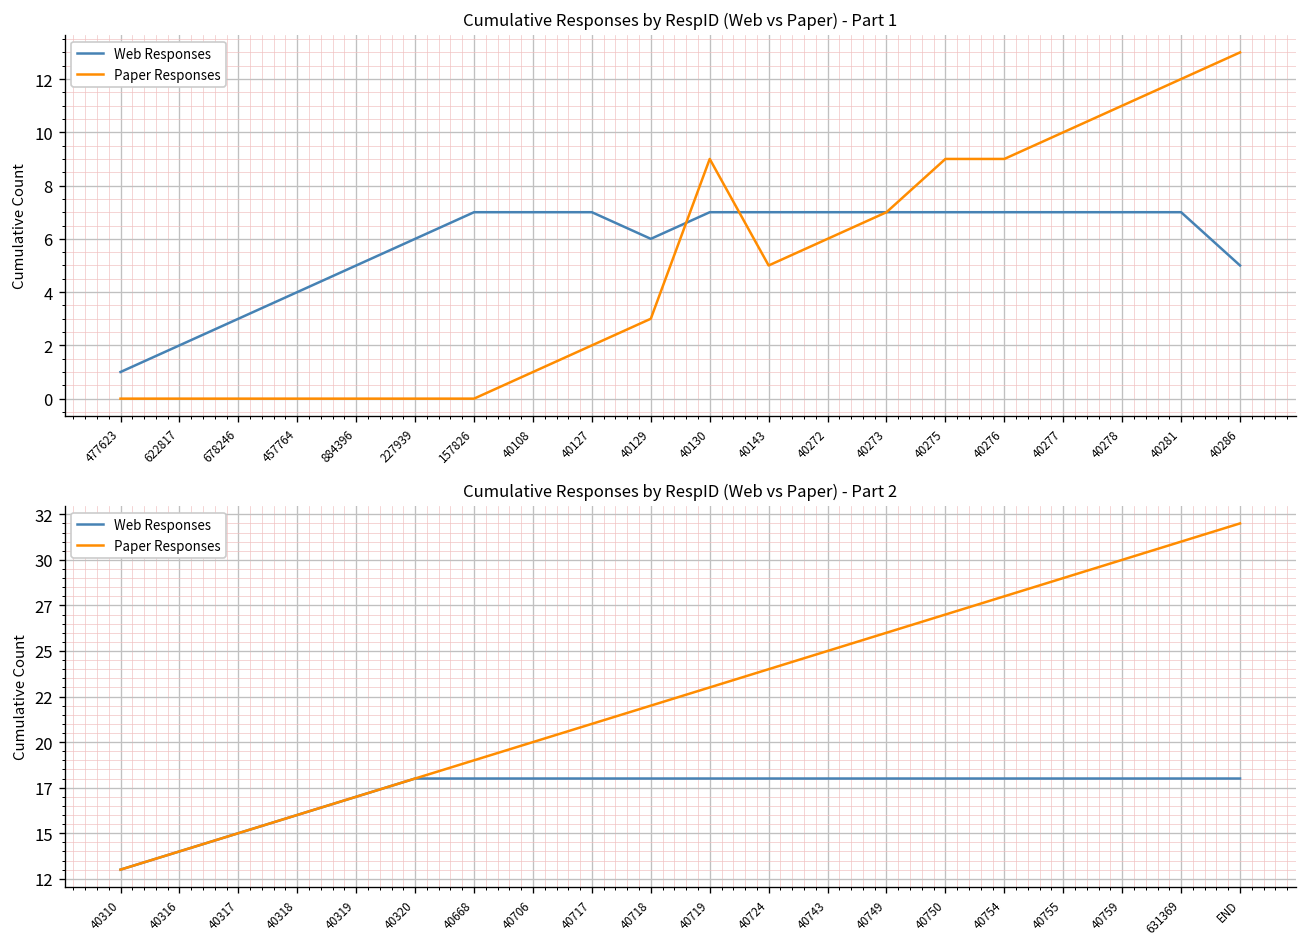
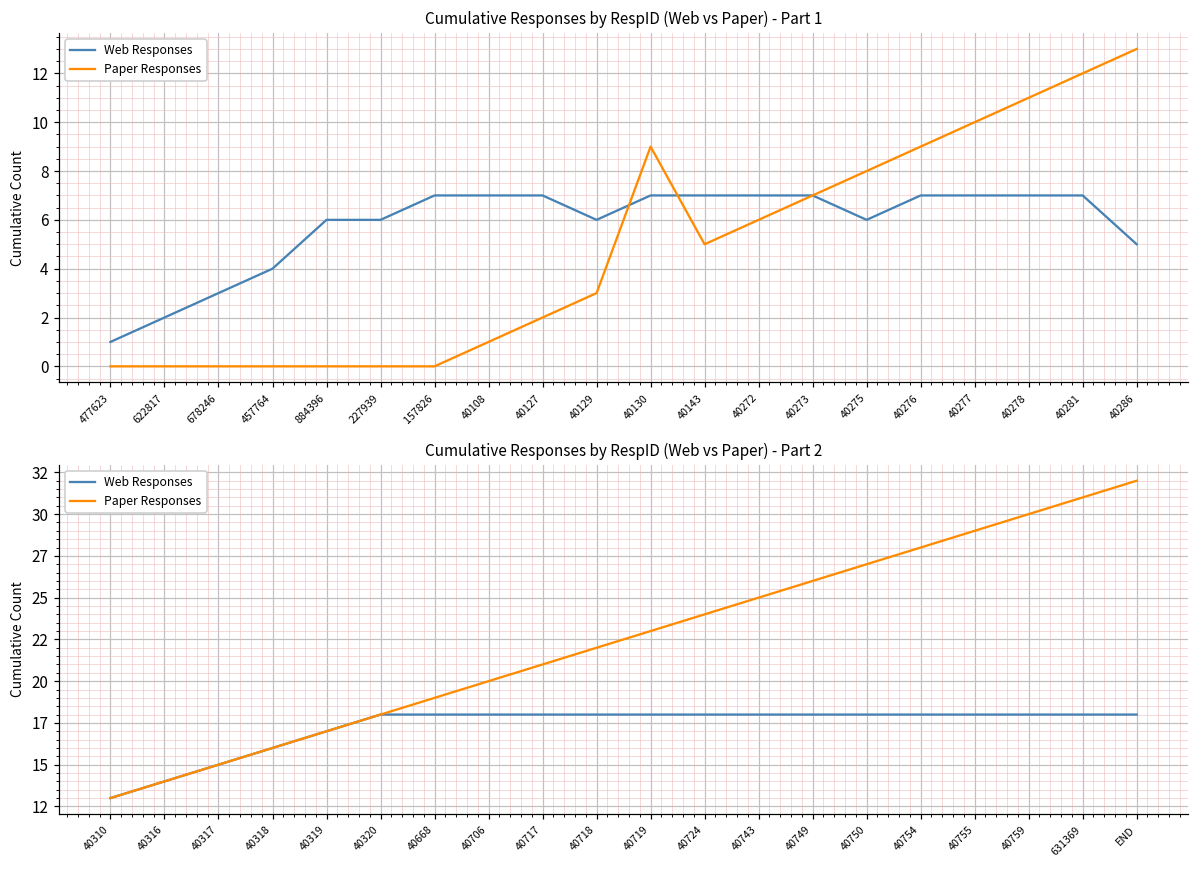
Cumulative Responses by RespID (Web vs Paper) - Part 1, Web Responses, 884396: 5 -> 6
Cumulative Responses by RespID (Web vs Paper) - Part 1, Web Responses, 40275: 7 -> 6
Cumulative Responses by RespID (Web vs Paper) - Part 1, Paper Responses, 40275: 9 -> 8
